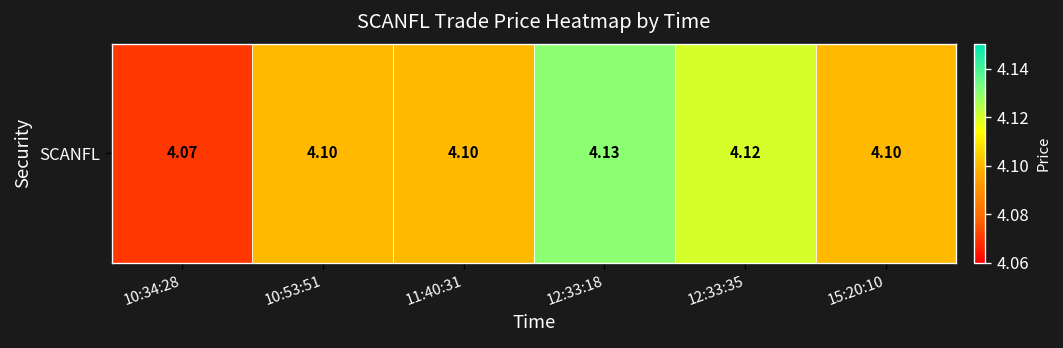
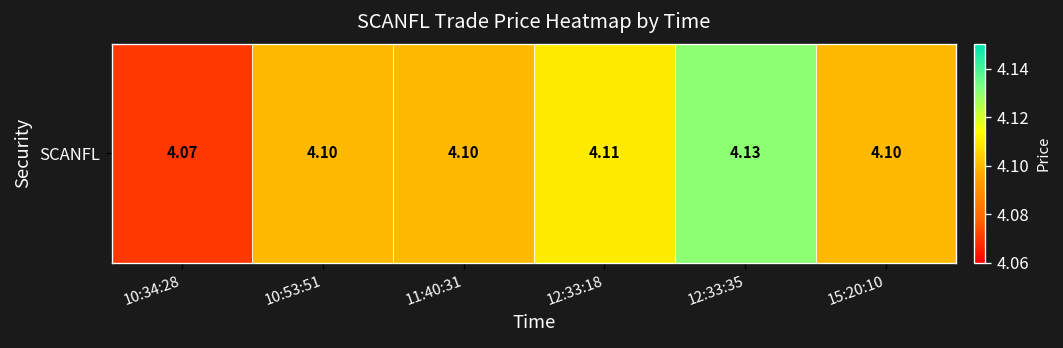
SCANFL, 12:33:18: 4.13 -> 4.11
SCANFL, 12:33:35: 4.12 -> 4.13
